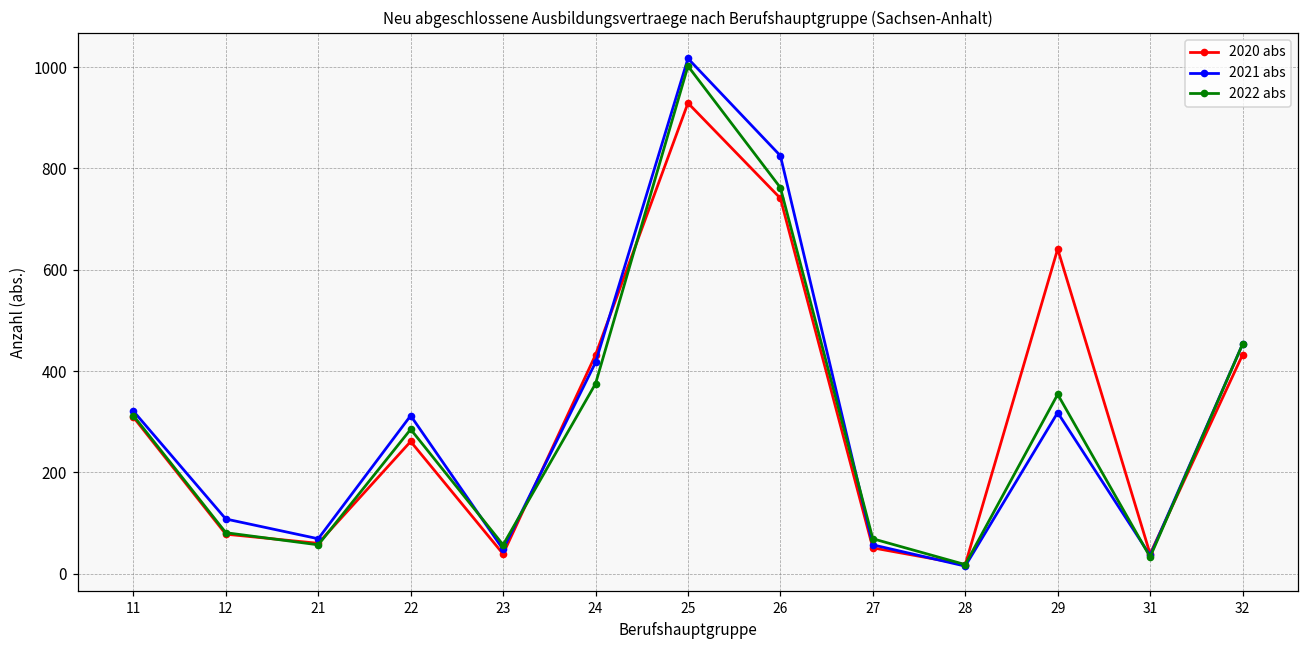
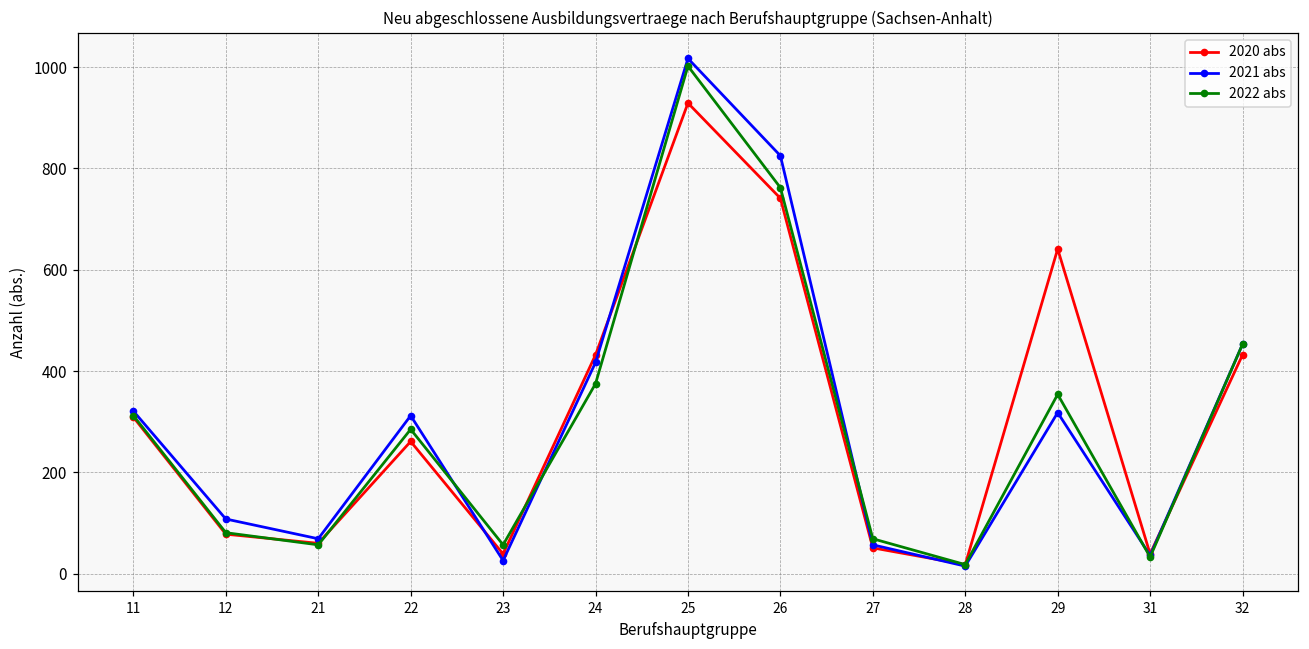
2021 abs, 23: 50 -> 30
